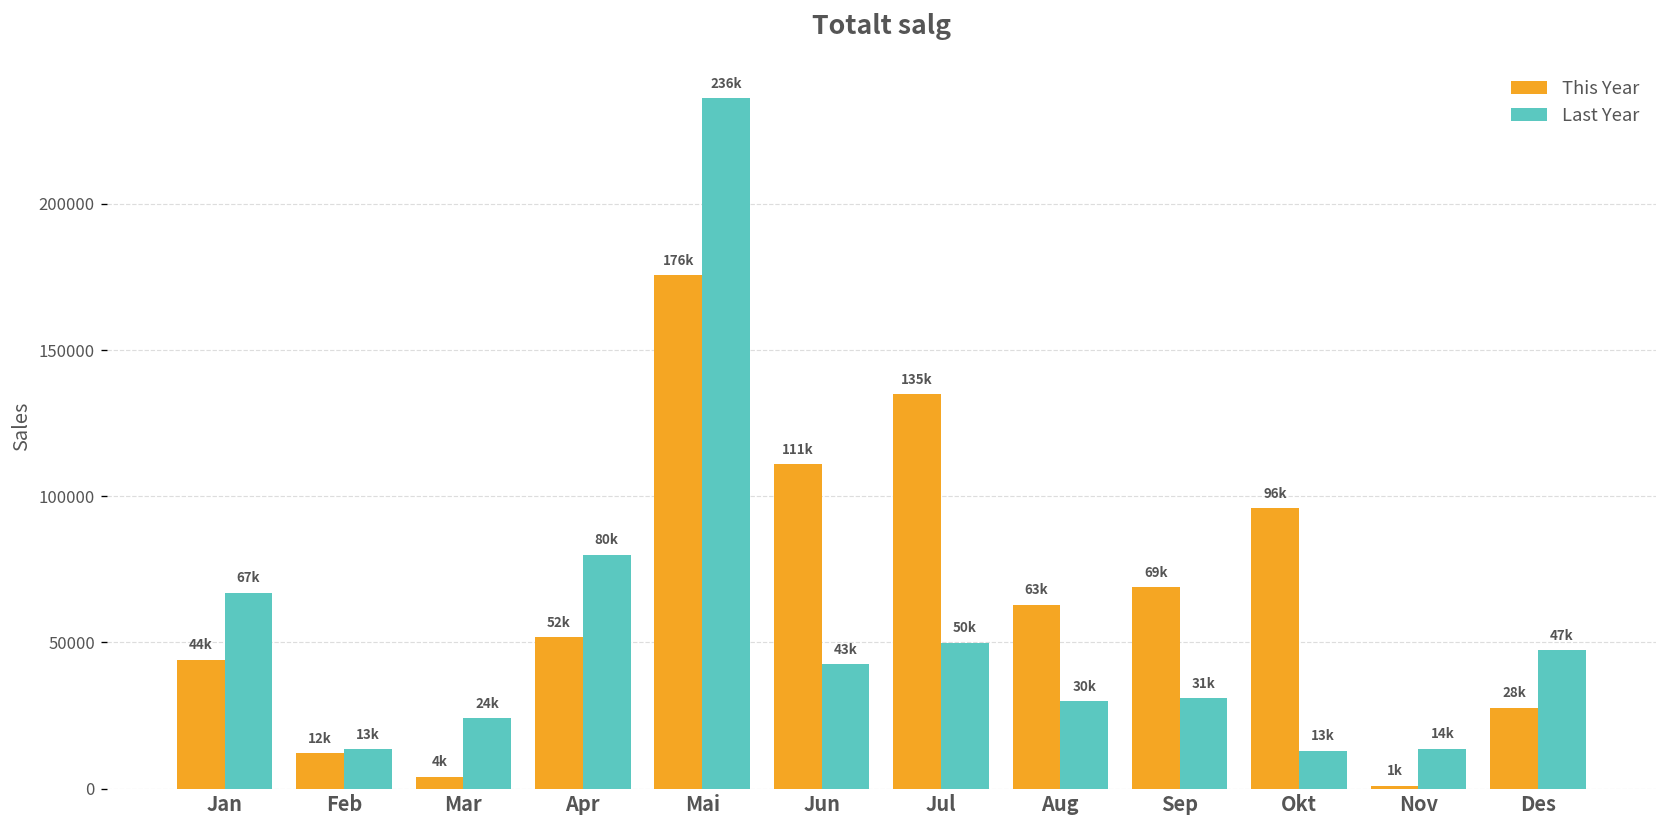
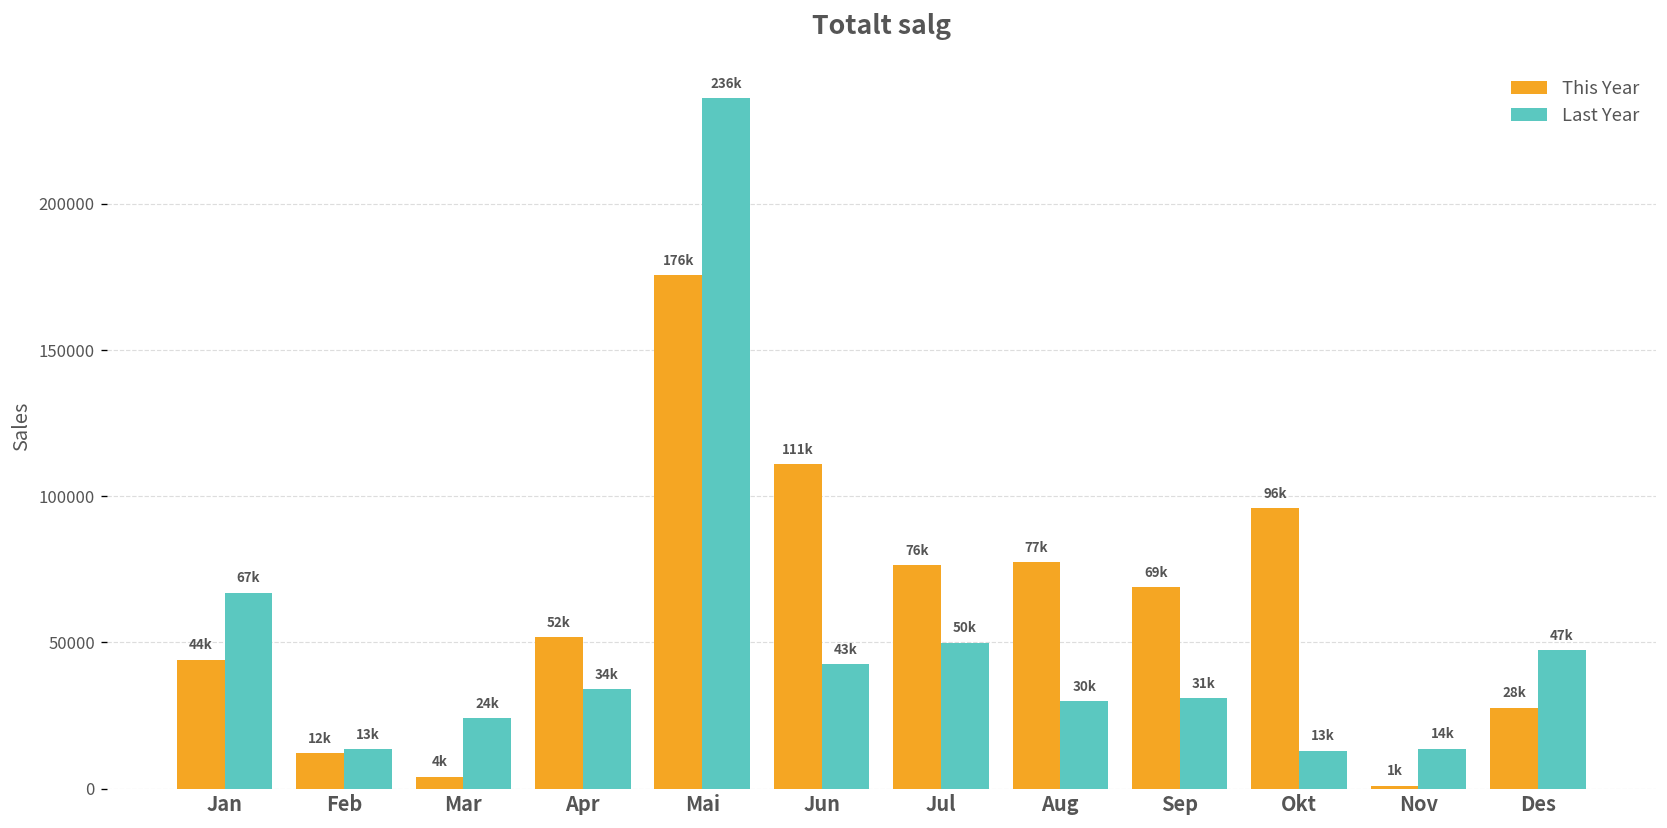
Last Year, Apr: 80k -> 34k
This Year, Jul: 135k -> 76k
This Year, Aug: 63k -> 77k
